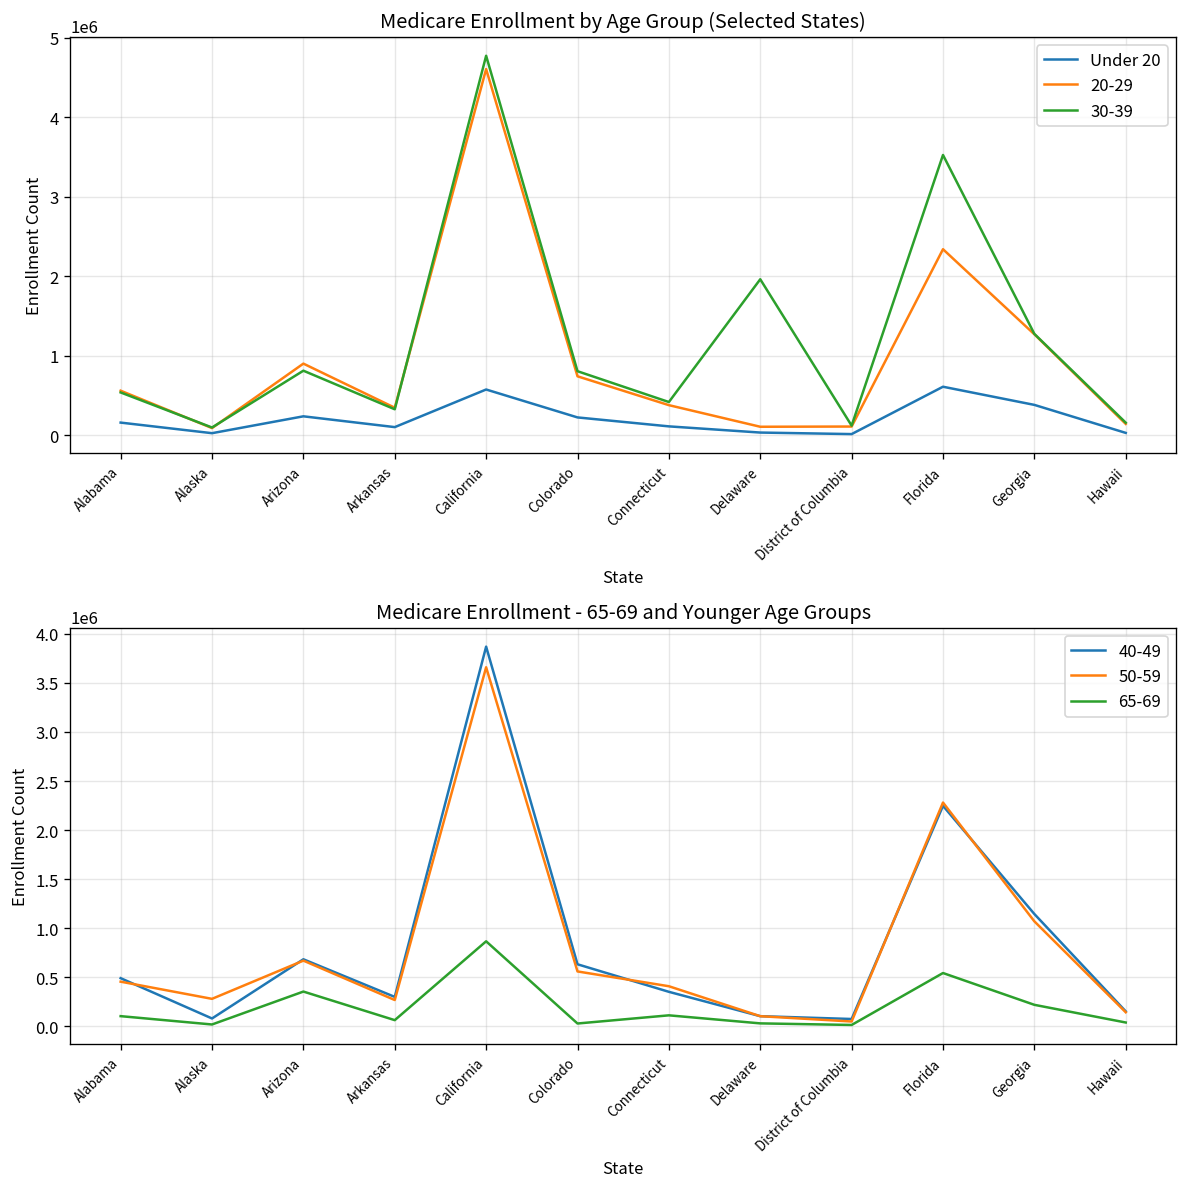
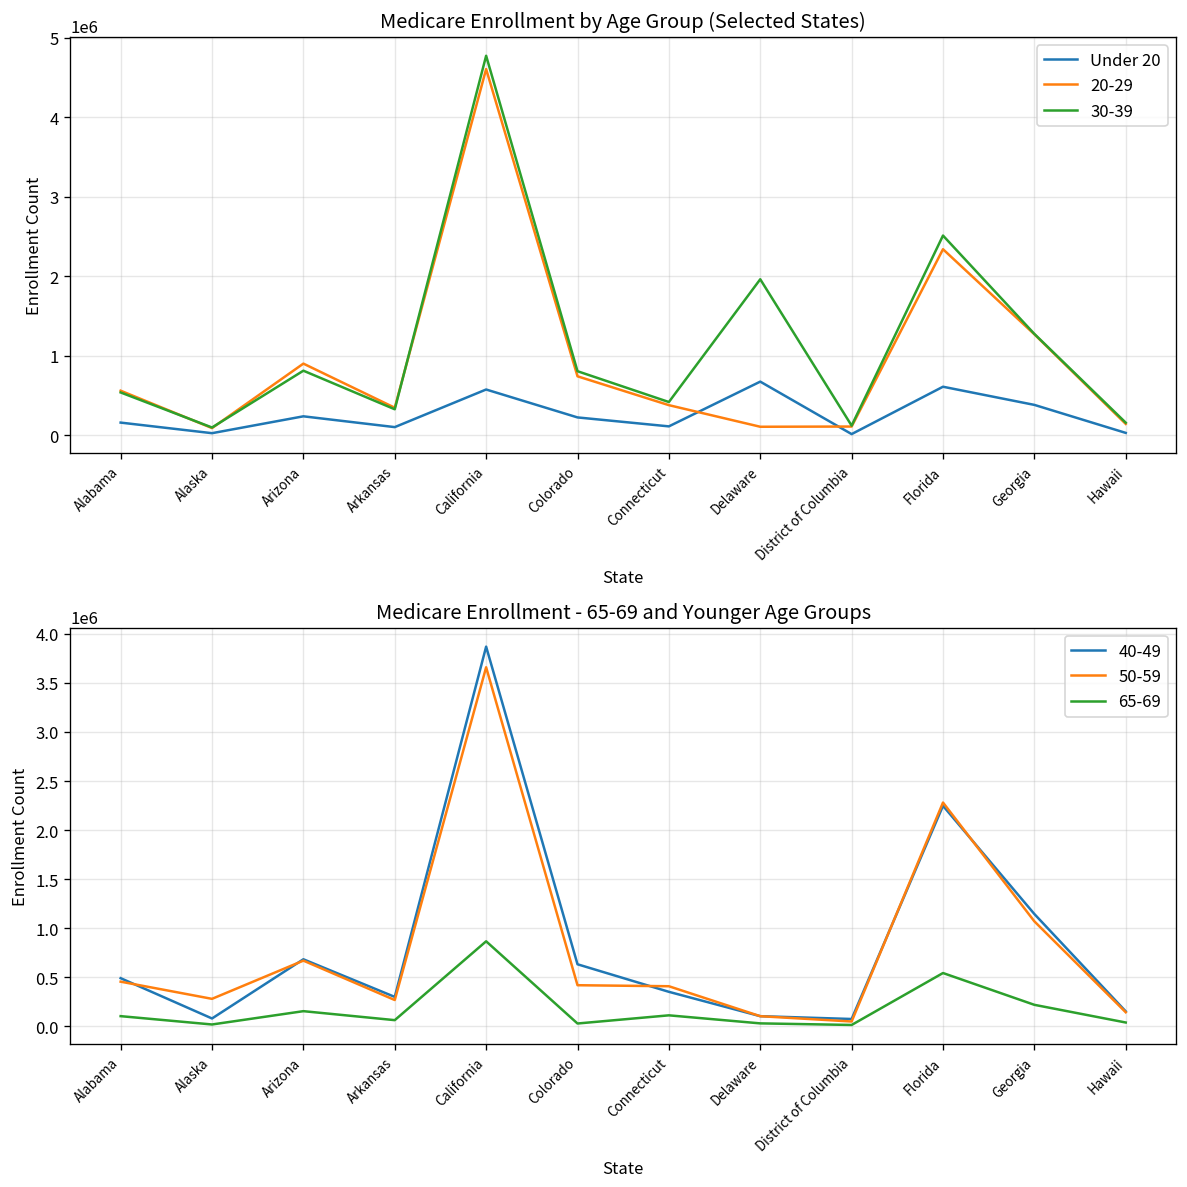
Medicare Enrollment by Age Group (Selected States), Under 20, Delaware: 0 -> 700000
Medicare Enrollment by Age Group (Selected States), 30-39, Florida: 3500000 -> 2500000
Medicare Enrollment - 65-69 and Younger Age Groups, 65-69, Arizona: 400000 -> 200000
Medicare Enrollment - 65-69 and Younger Age Groups, 50-59, Colorado: 600000 -> 400000
